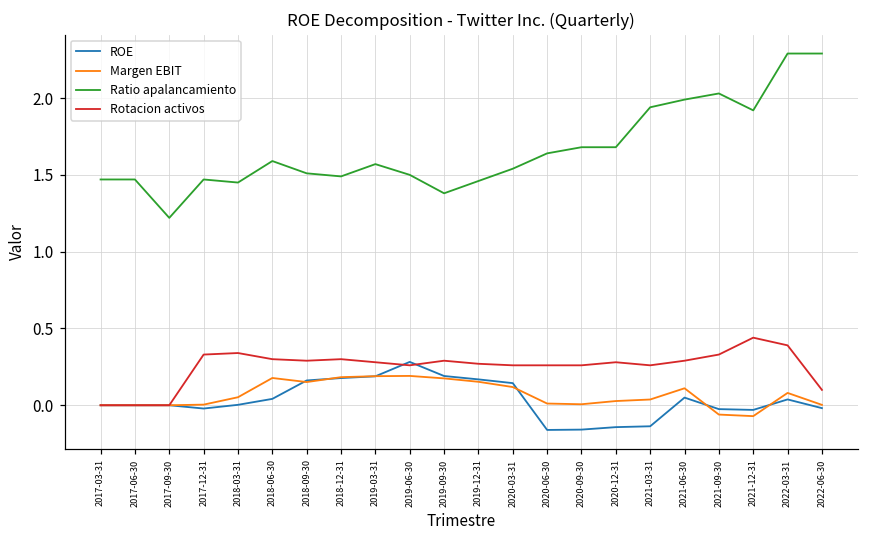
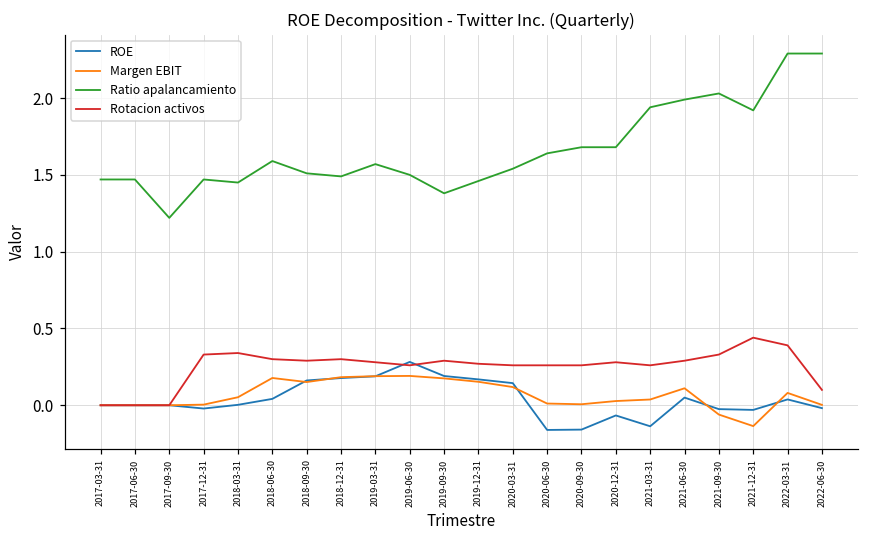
ROE, 2020-12-31: -0.14 -> -0.07
Margen EBIT, 2021-12-31: -0.07 -> -0.14
